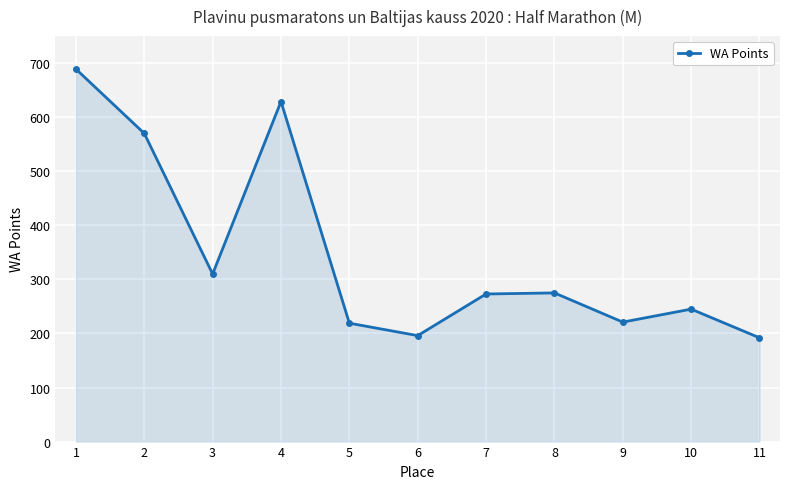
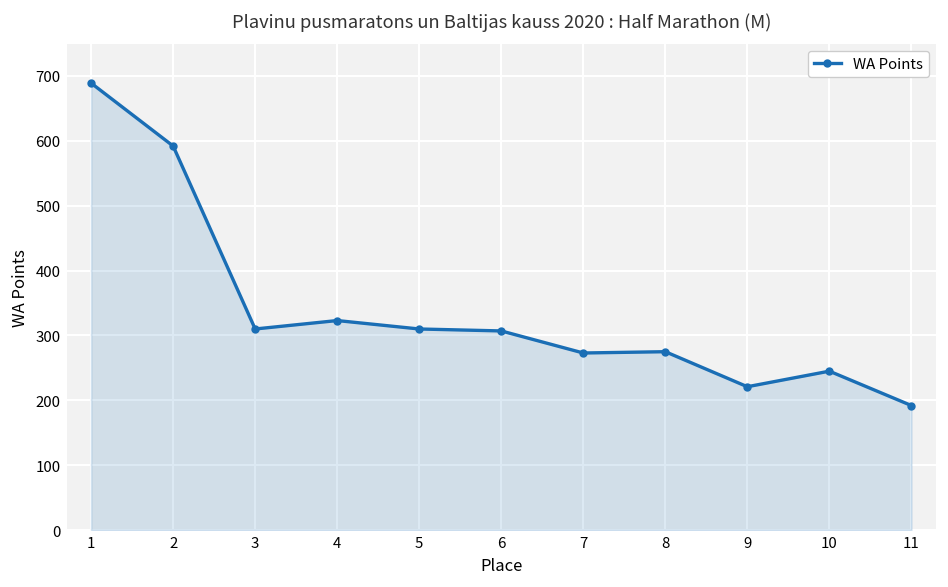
2: 570 -> 590
4: 630 -> 320
5: 220 -> 310
6: 200 -> 310
